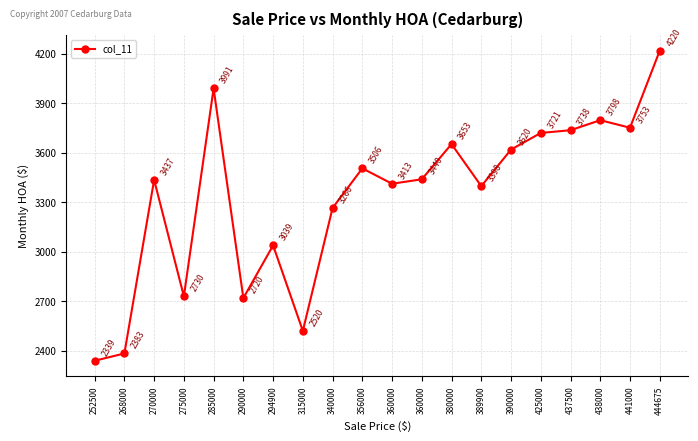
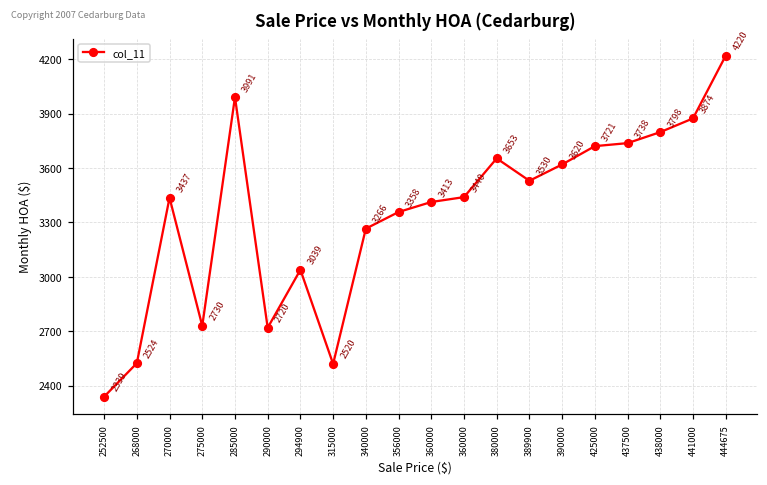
268000: 2383 -> 2524
356000: 3506 -> 3358
389900: 3398 -> 3530
441000: 3753 -> 3874
